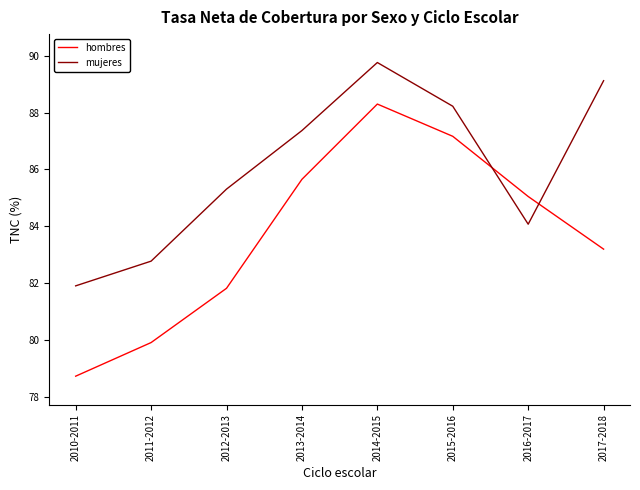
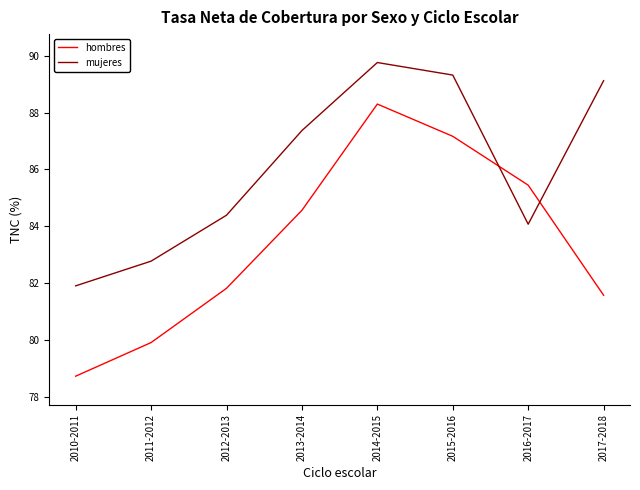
mujeres, 2012-2013: 85.3 -> 84.4
hombres, 2013-2014: 85.6 -> 84.6
mujeres, 2015-2016: 88.2 -> 89.3
hombres, 2016-2017: 85.0 -> 85.4
hombres, 2017-2018: 83.2 -> 81.6
